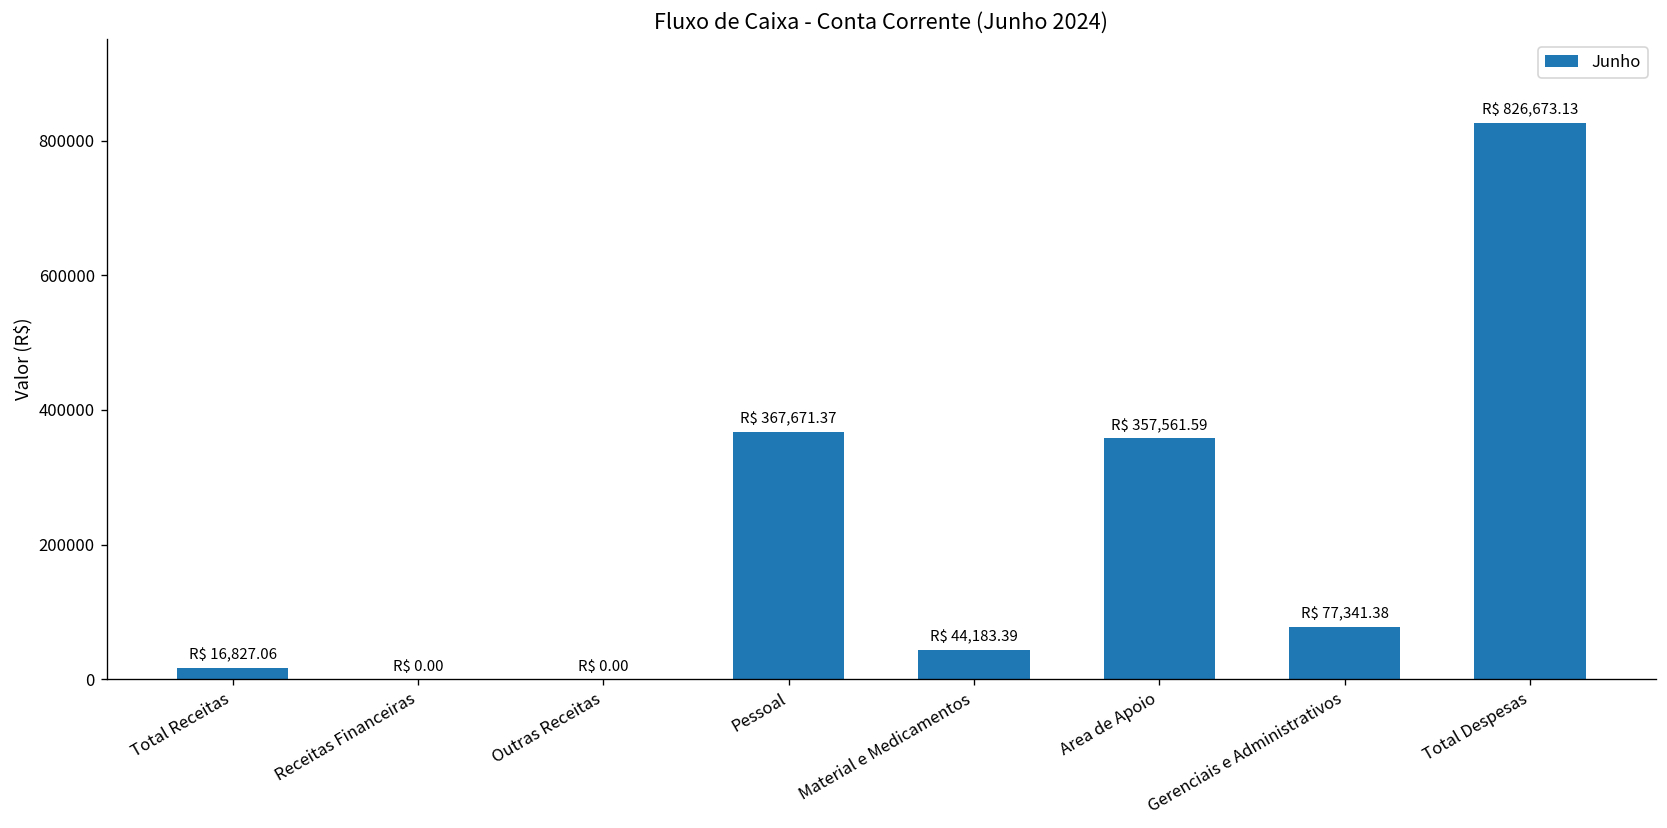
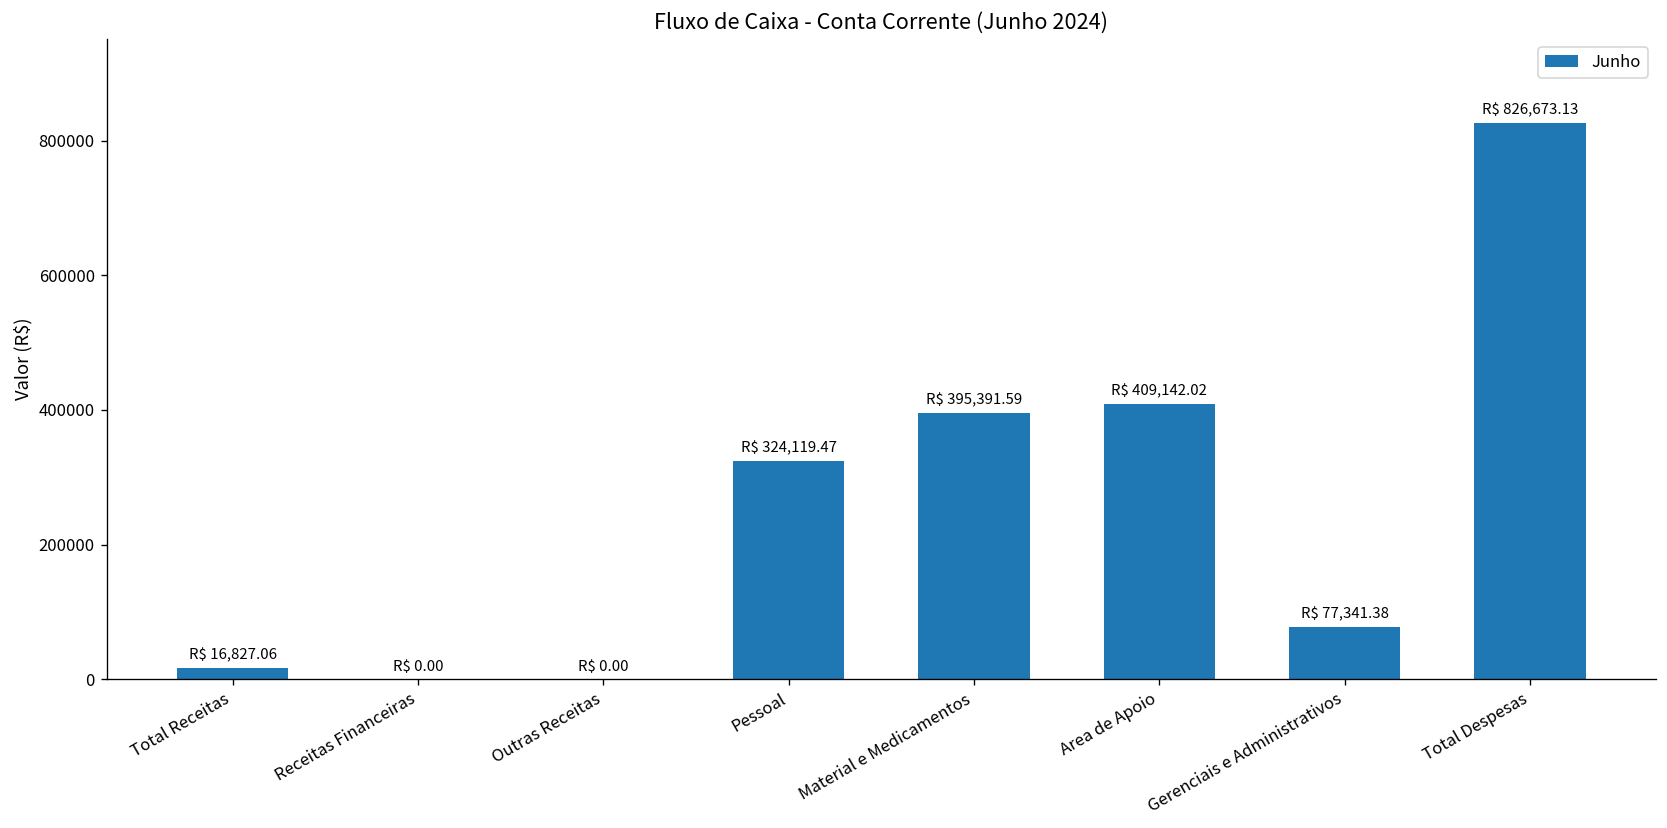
Pessoal: 367,671.37 -> 324,119.47
Material e Medicamentos: 44,183.39 -> 395,391.59
Area de Apoio: 357,561.59 -> 409,142.02
